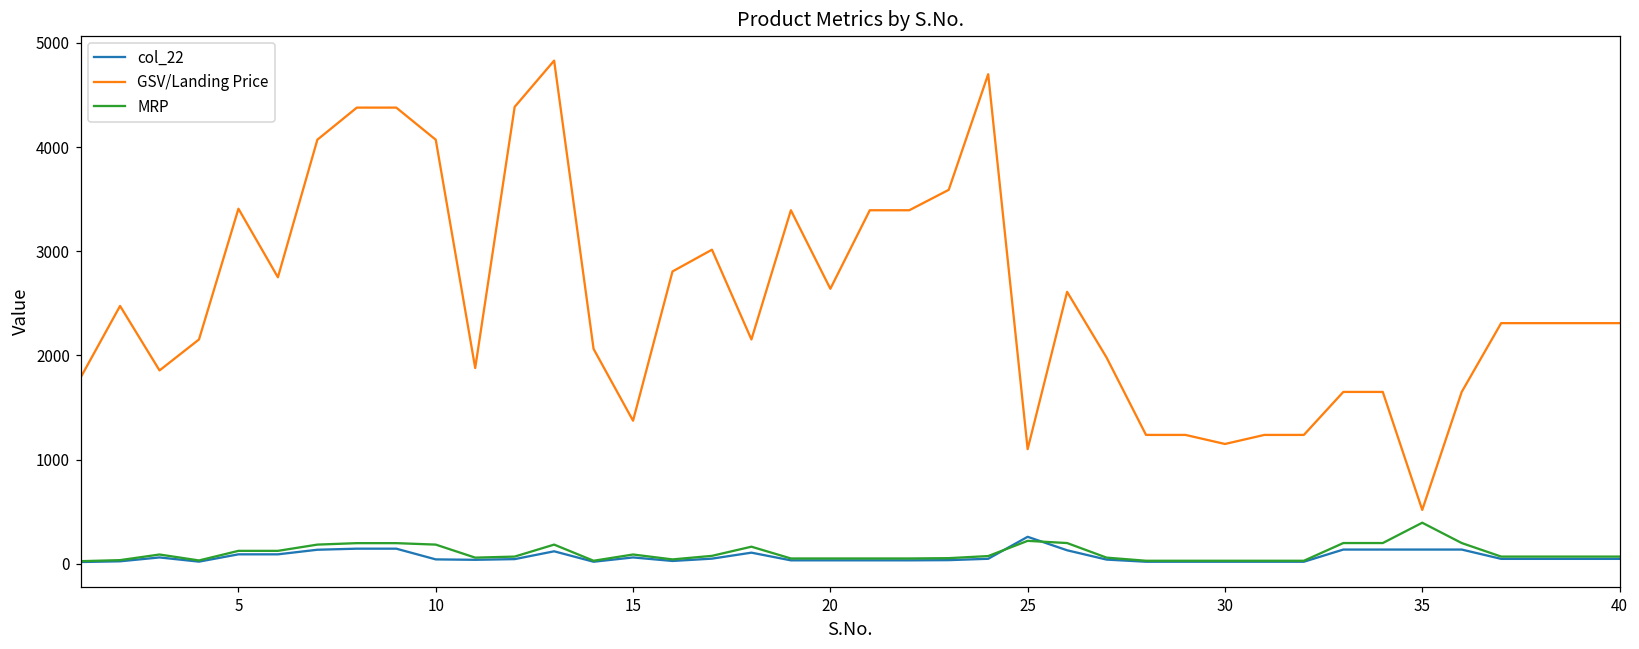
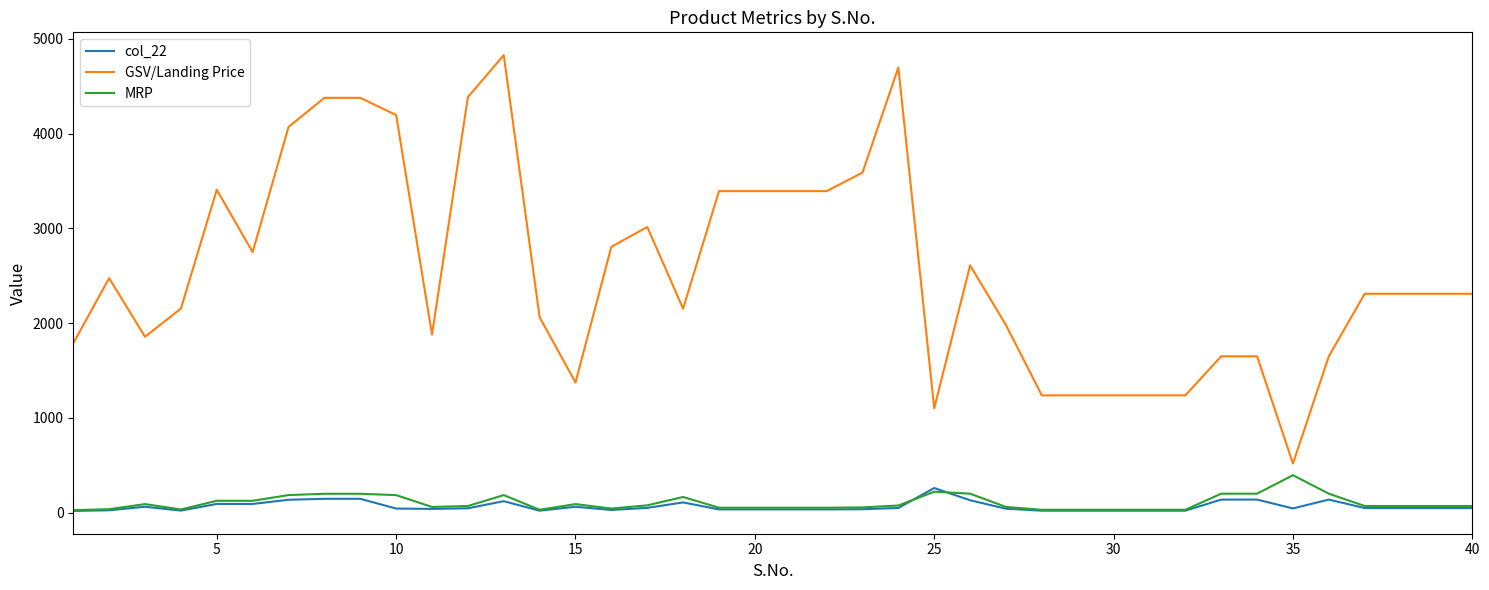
GSV/Landing Price, 10: 4100 -> 4200
GSV/Landing Price, 20: 2600 -> 3400
GSV/Landing Price, 30: 1150 -> 1240
col_22, 35: 100 -> 0
